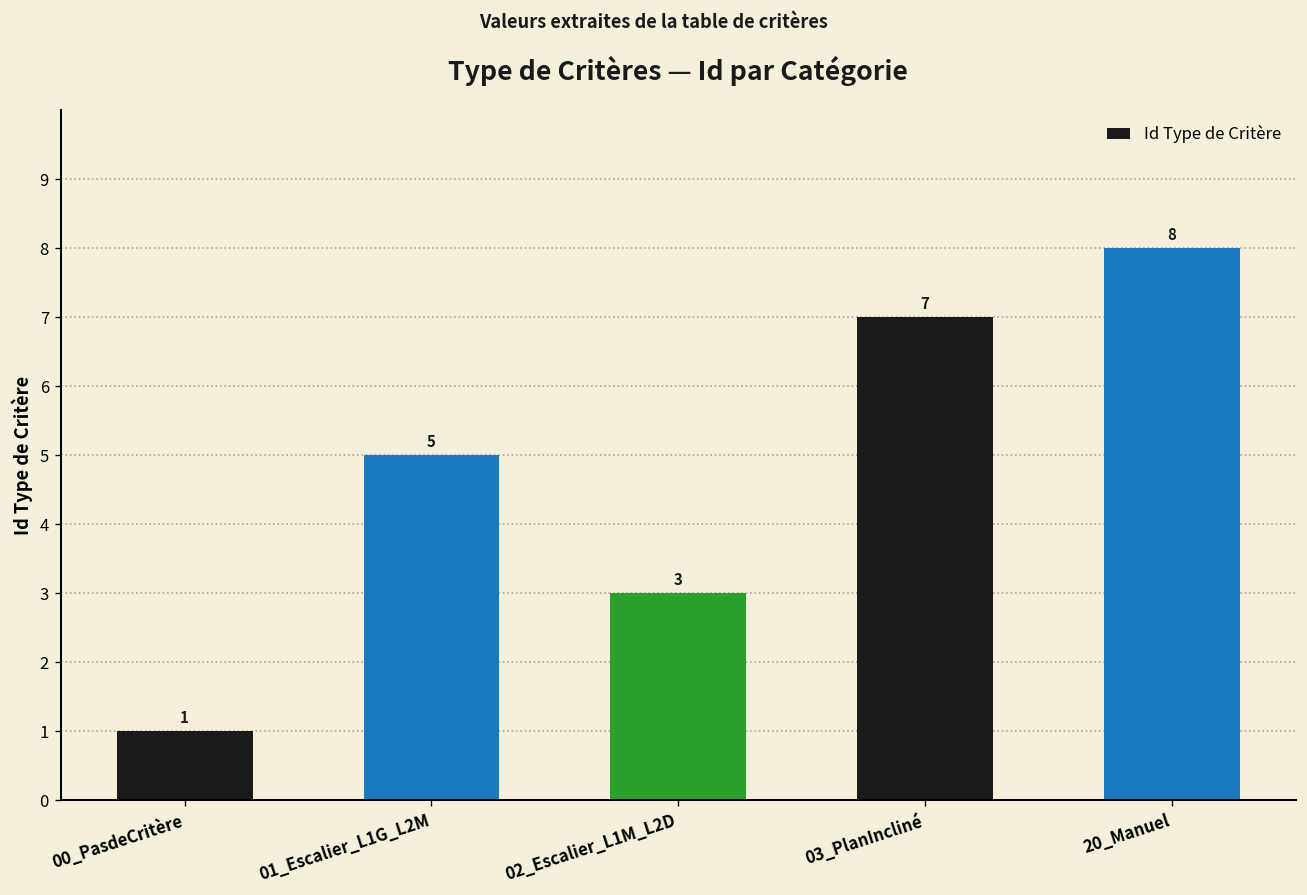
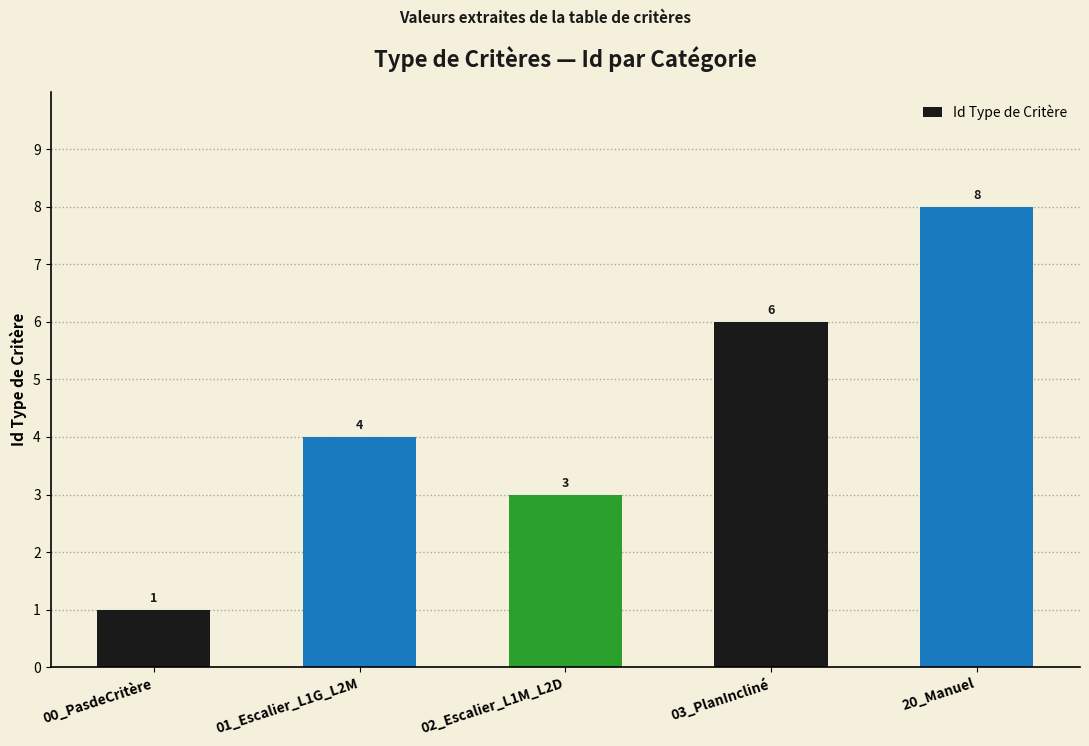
01_Escalier_L1G_L2M: 5 -> 4
03_PlanIncliné: 7 -> 6
